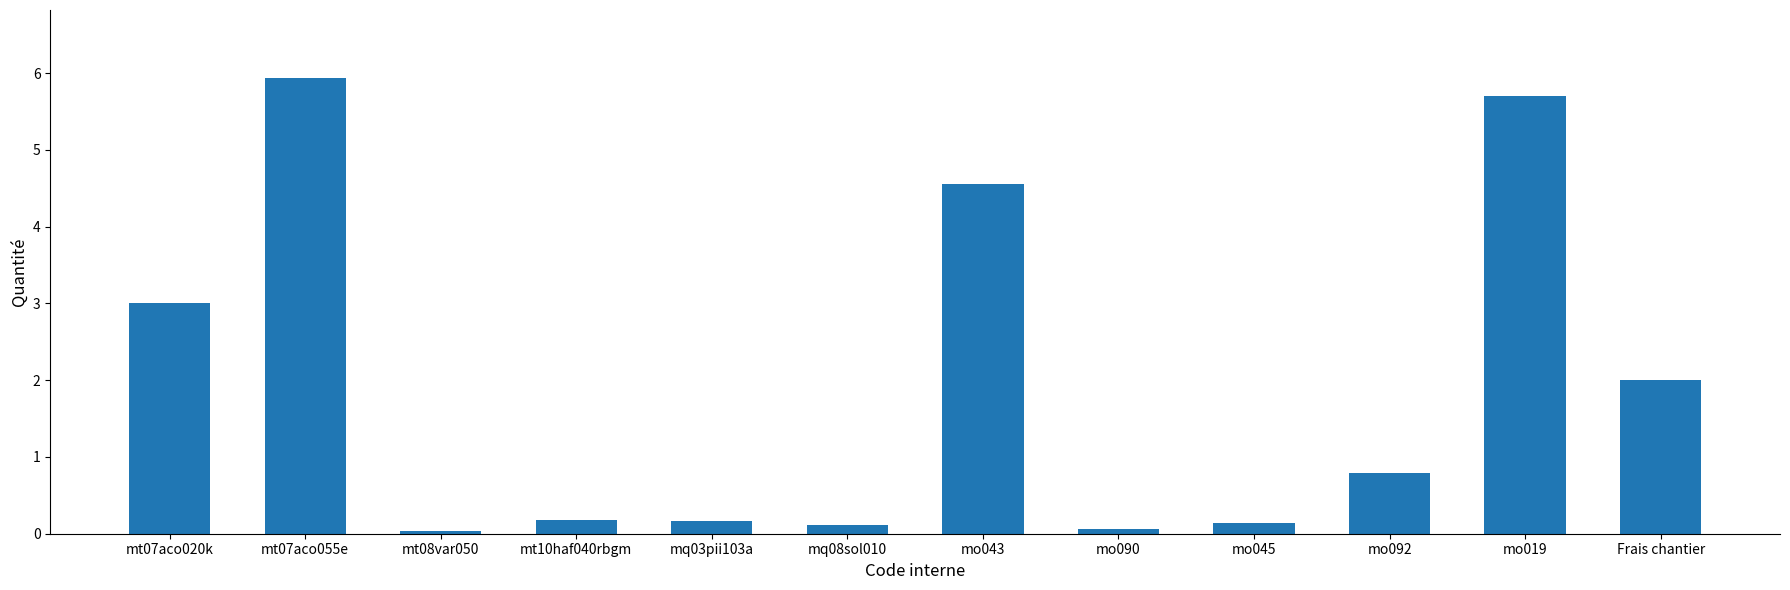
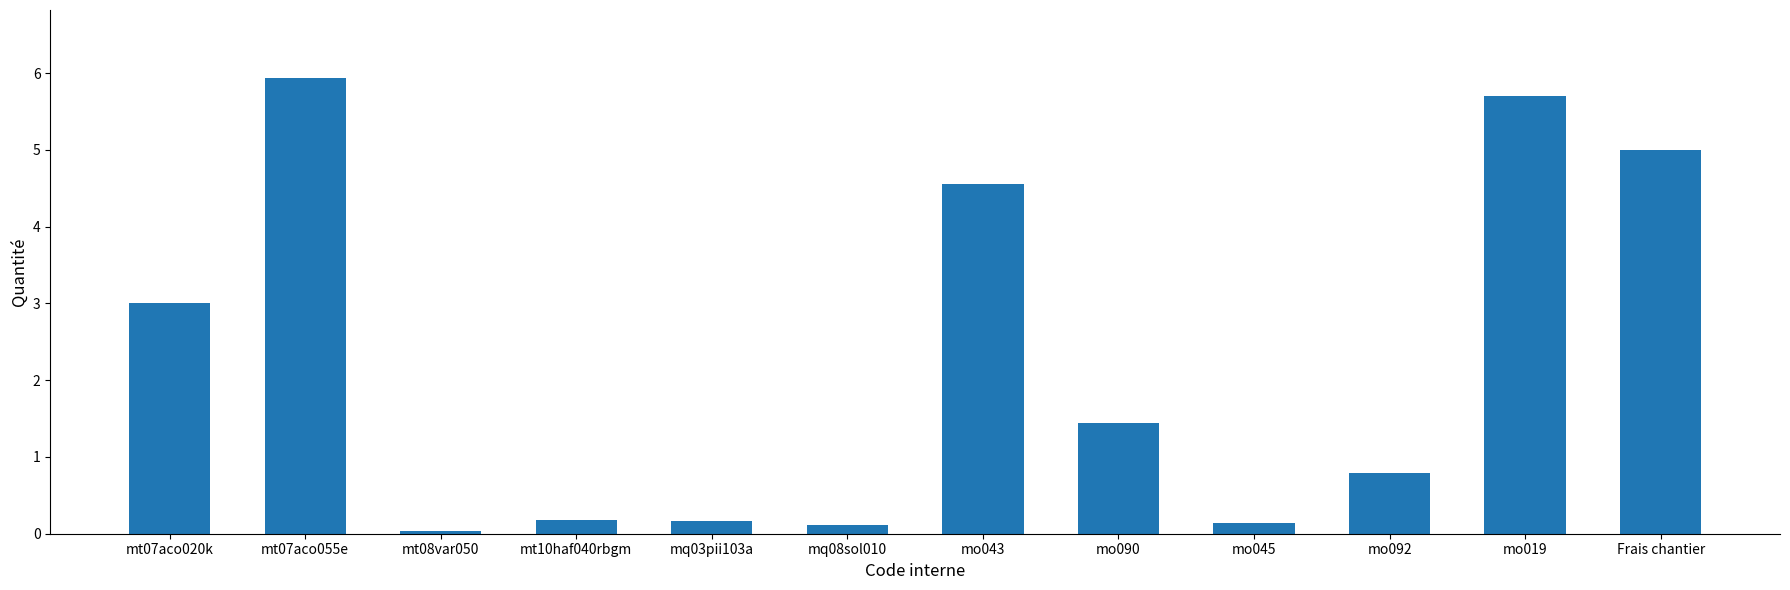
mo090: 0.1 -> 1.4
Frais chantier: 2 -> 5
